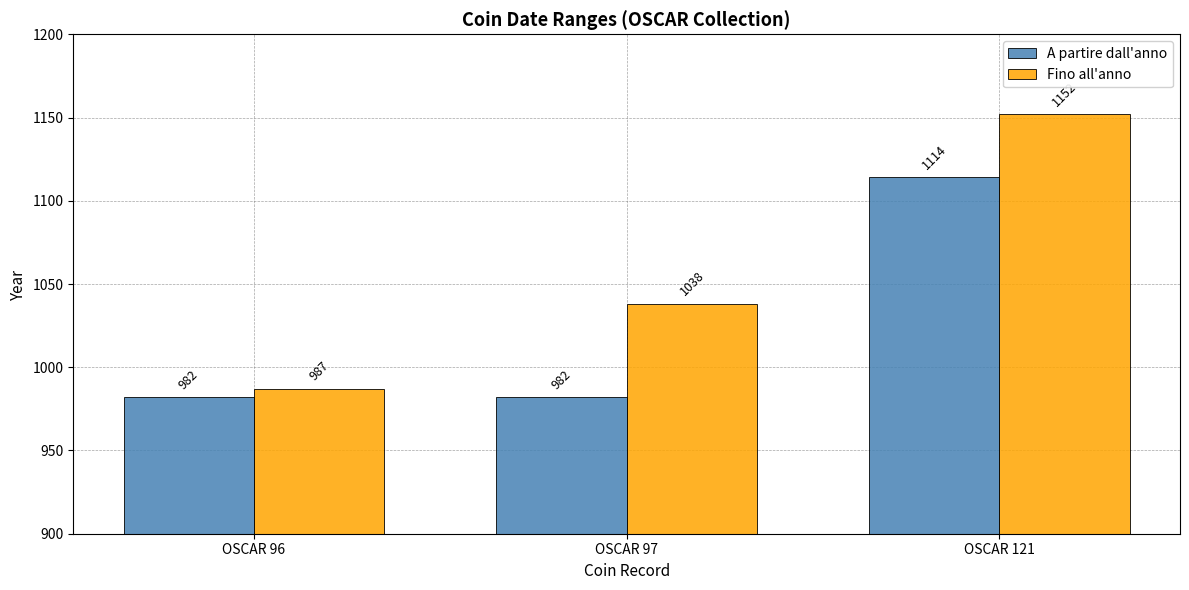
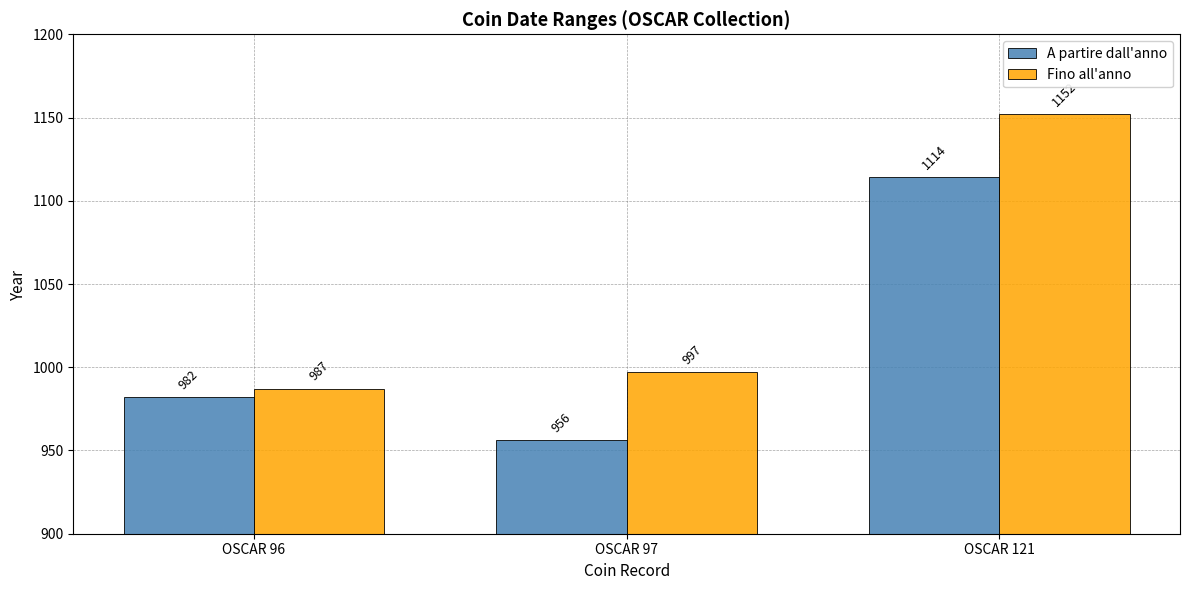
A partire dall'anno, OSCAR 97: 982 -> 956
Fino all'anno, OSCAR 97: 1038 -> 997
